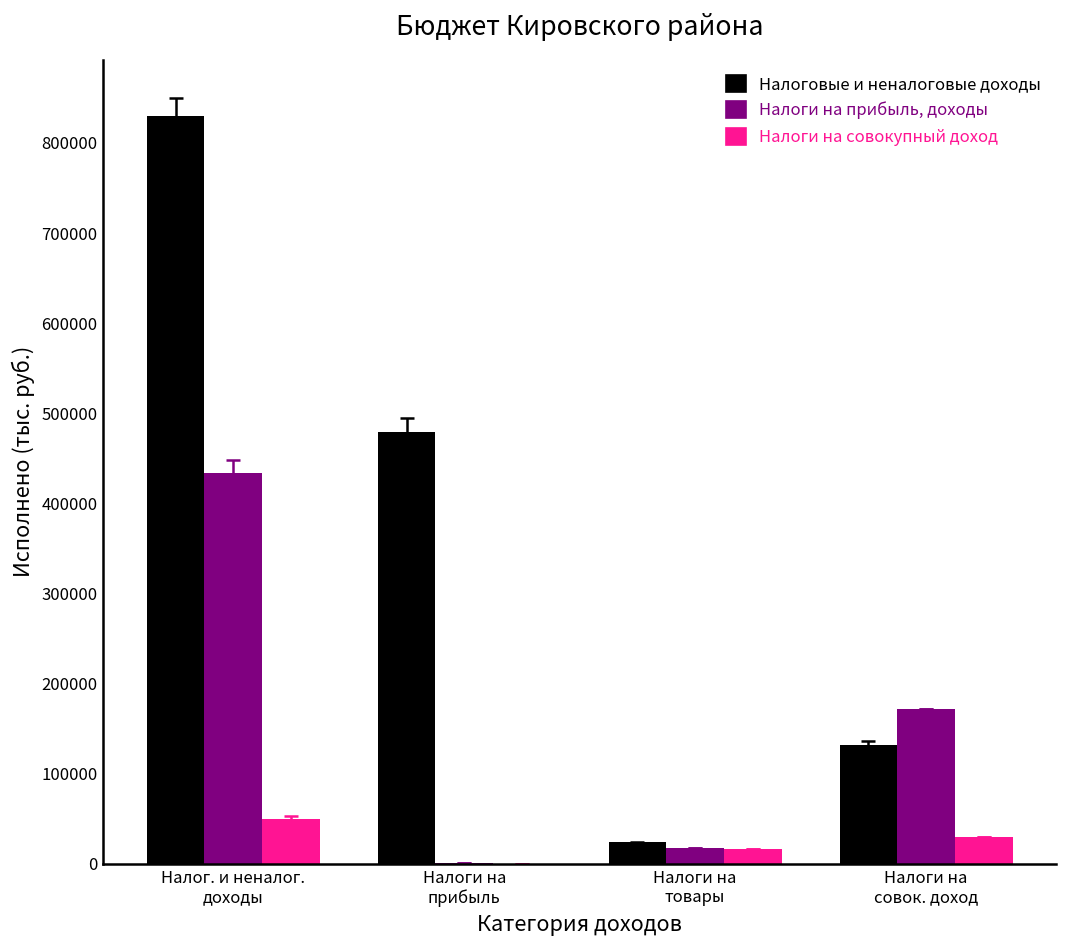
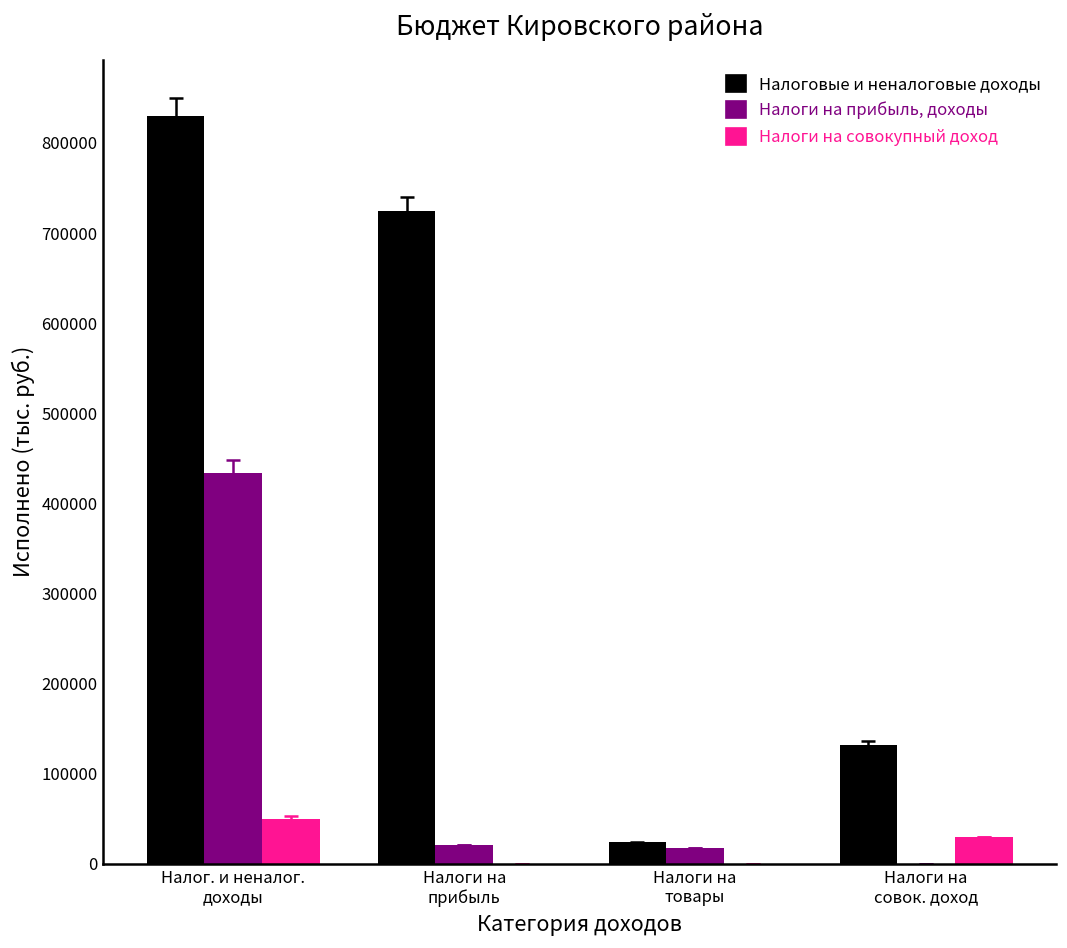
Налоговые и неналоговые доходы, Налоги на прибыль: 480000 -> 720000
Налоги на прибыль, доходы, Налоги на прибыль: 0 -> 20000
Налоги на совокупный доход, Налоги на товары: 20000 -> 0
Налоги на прибыль, доходы, Налоги на совок. доход: 170000 -> 0
